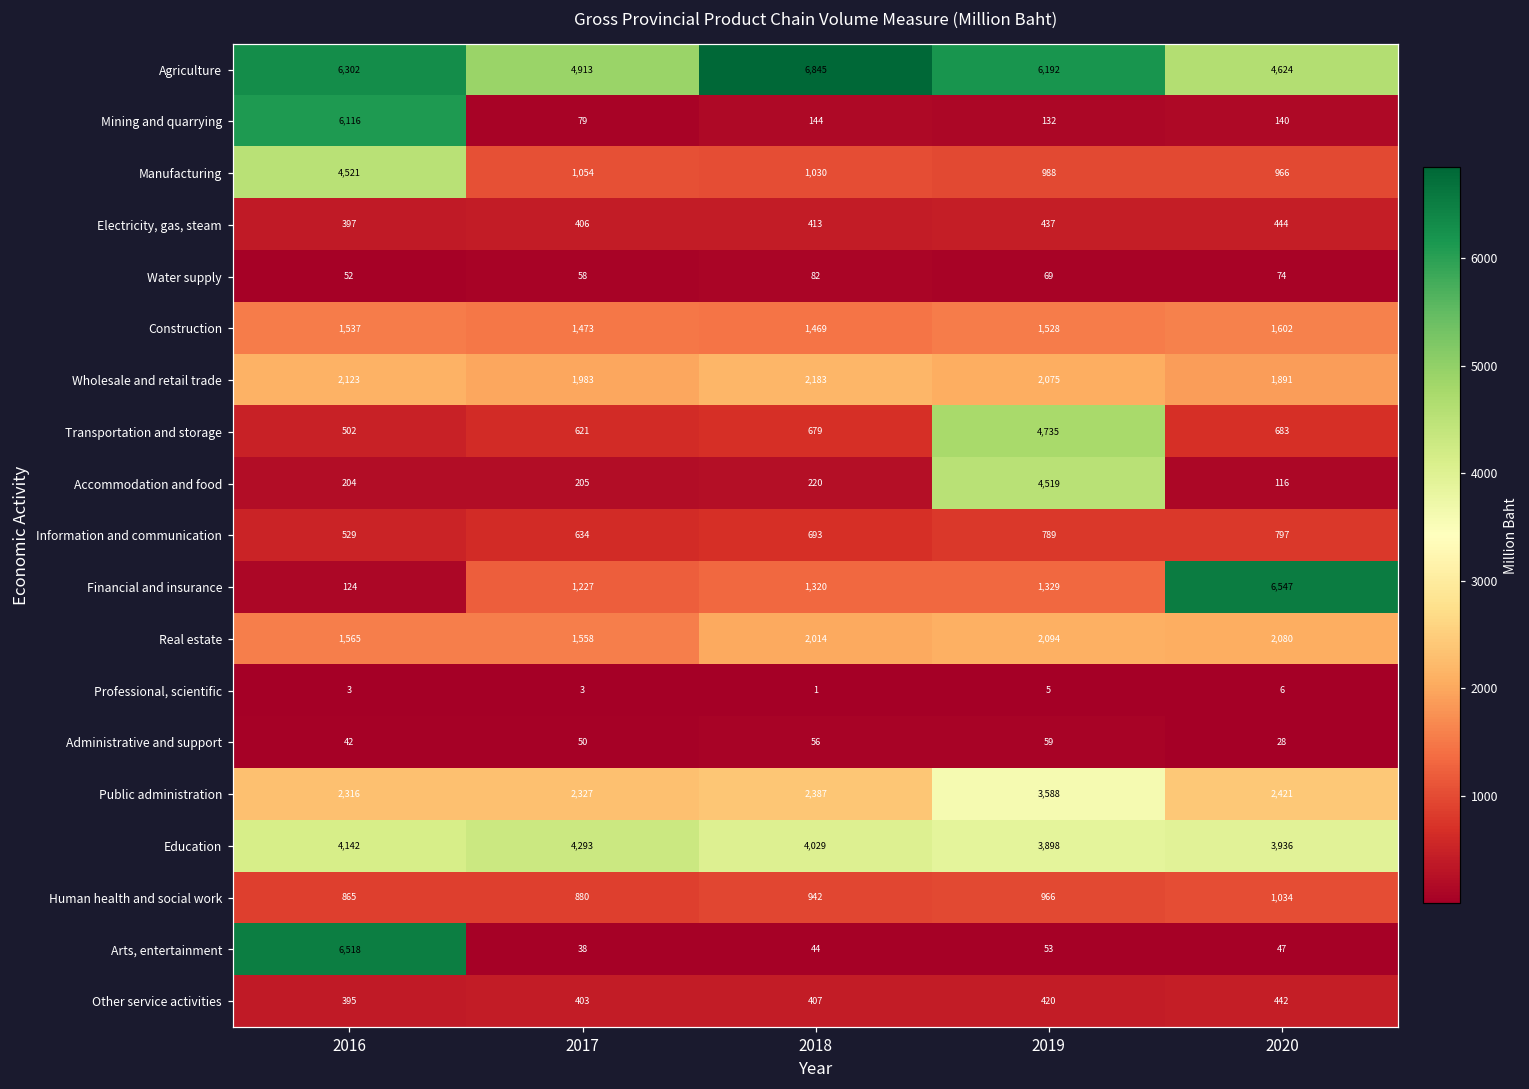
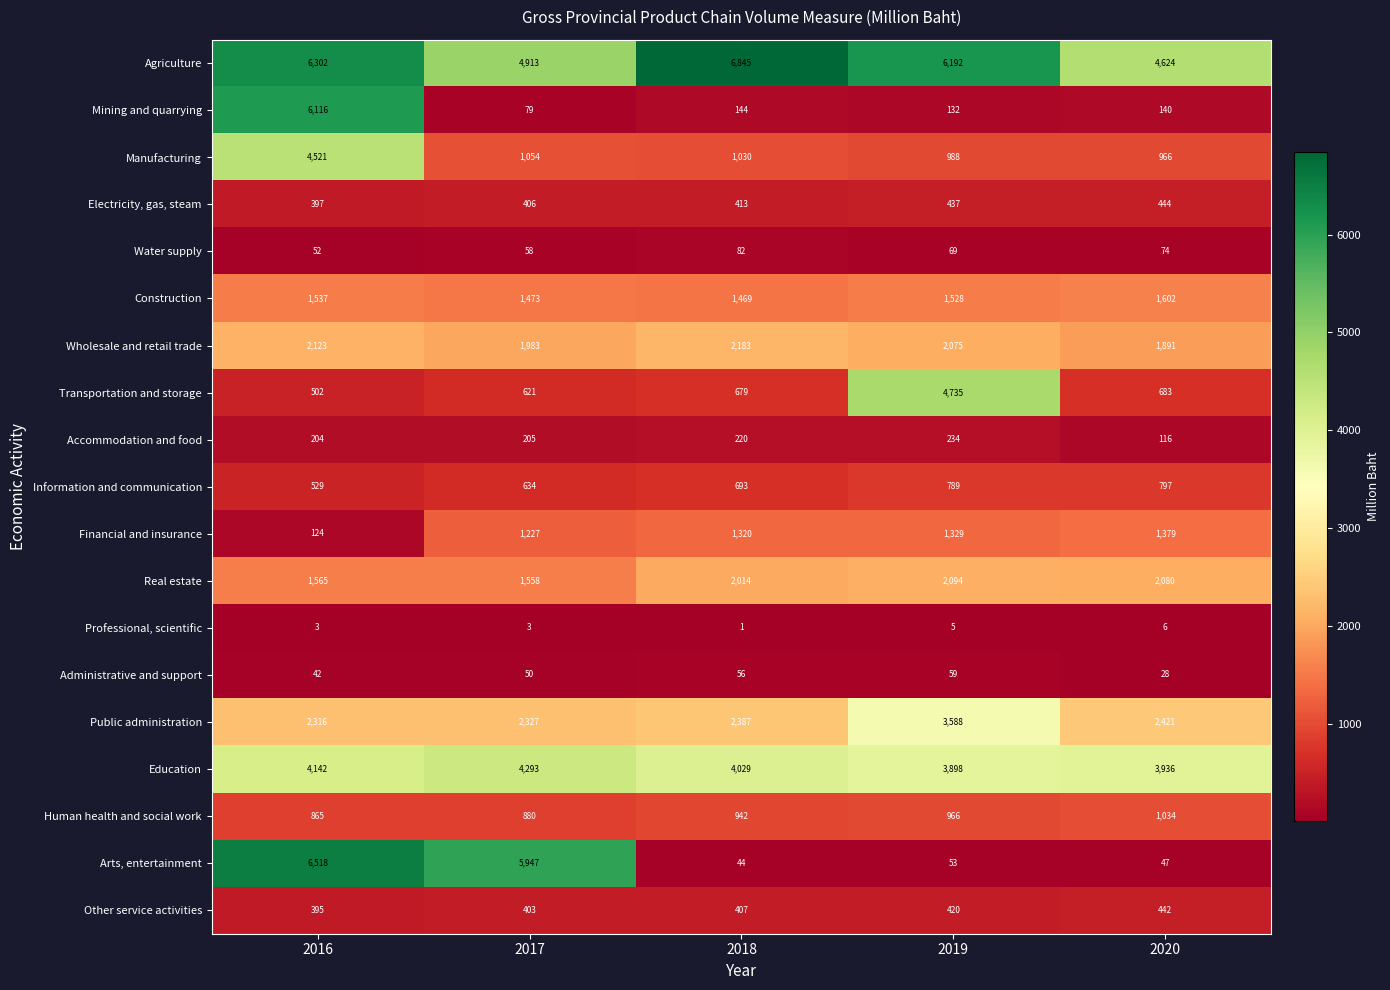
Accommodation and food, 2019: 4,519 -> 234
Financial and insurance, 2020: 6,547 -> 1,379
Arts, entertainment, 2017: 38 -> 5,947
